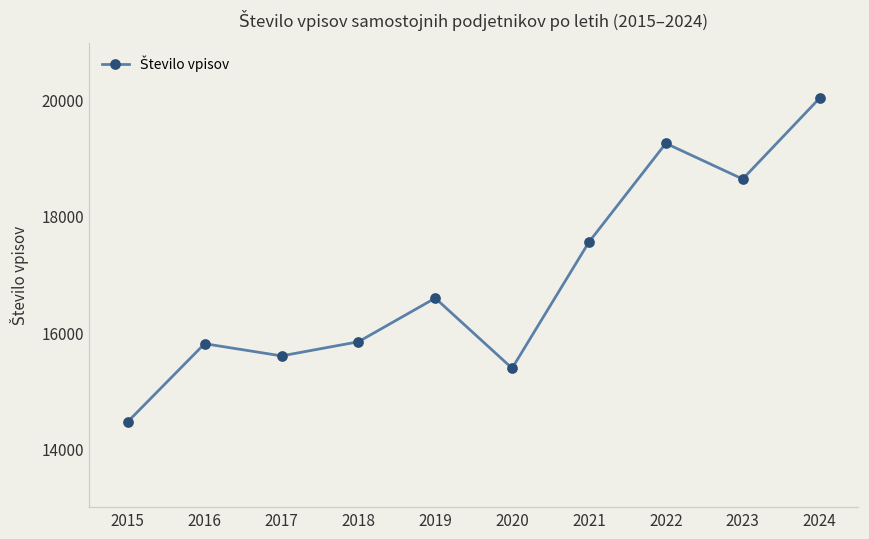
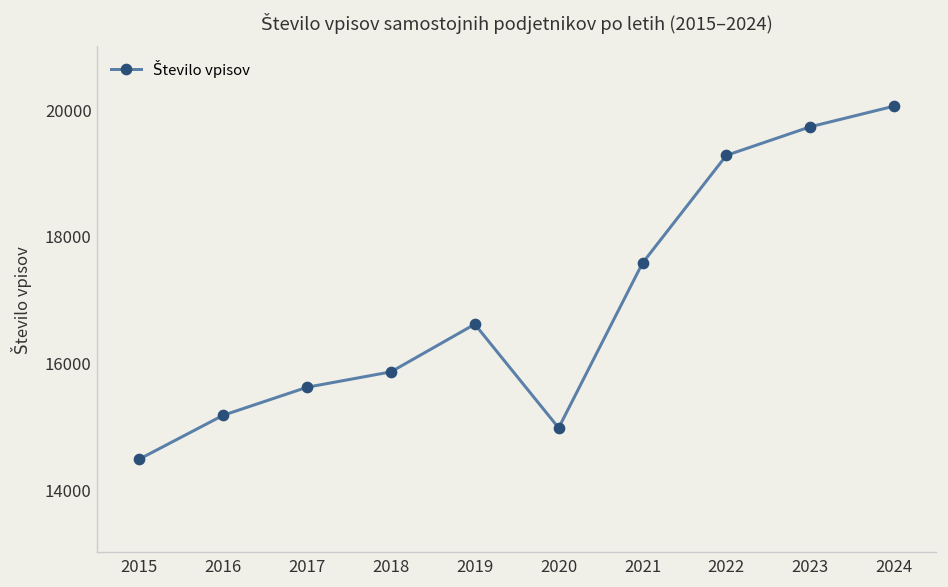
2016: 15800 -> 15200
2020: 15400 -> 15000
2023: 18700 -> 19700
